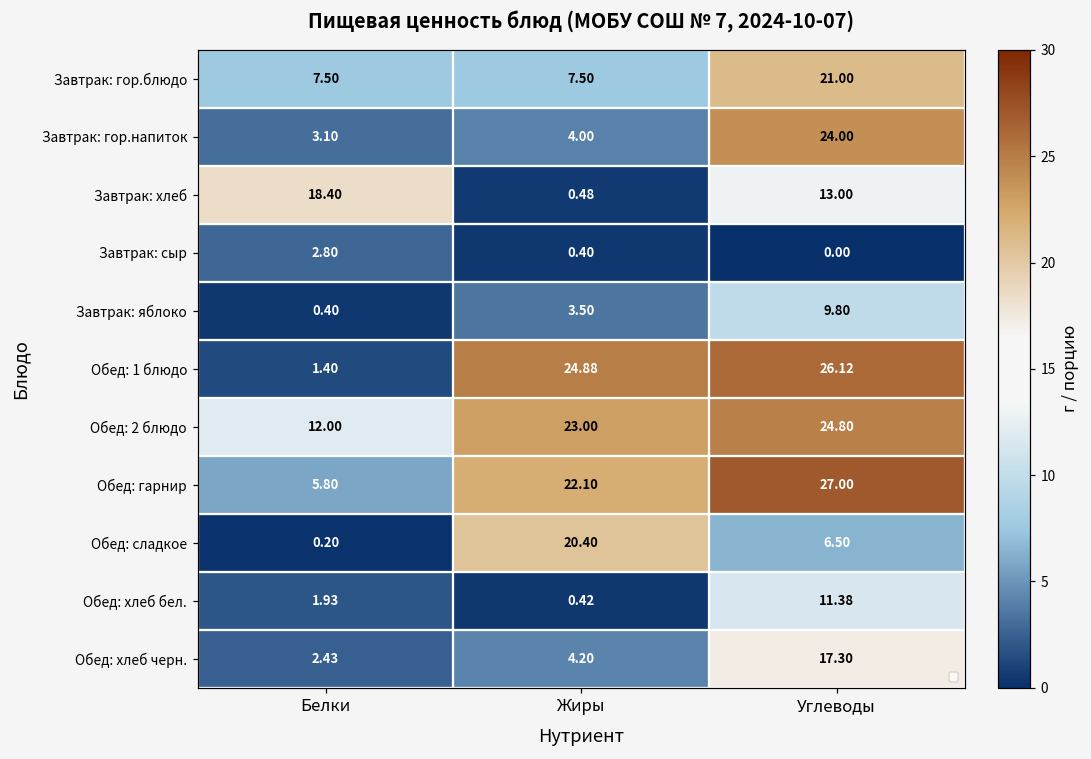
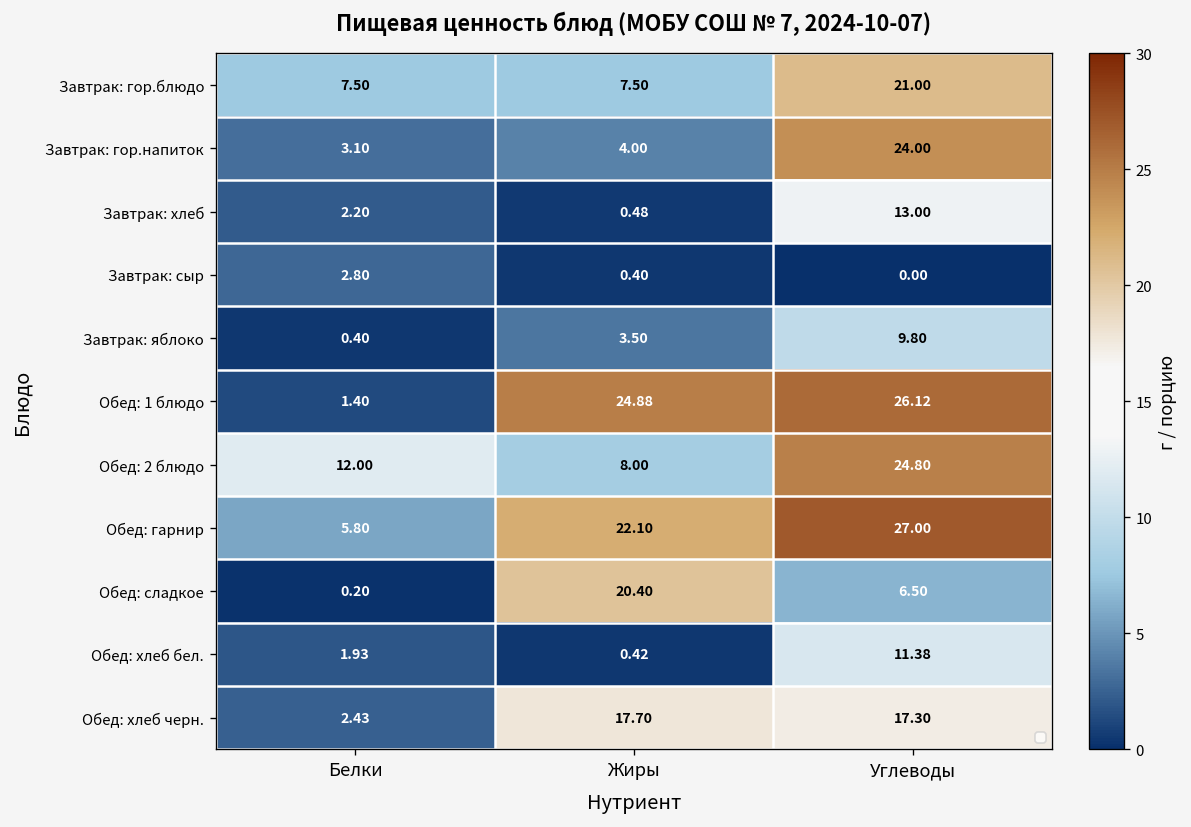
Завтрак: хлеб, Белки: 18.40 -> 2.20
Обед: 2 блюдо, Жиры: 23.00 -> 8.00
Обед: хлеб черн., Жиры: 4.20 -> 17.70
